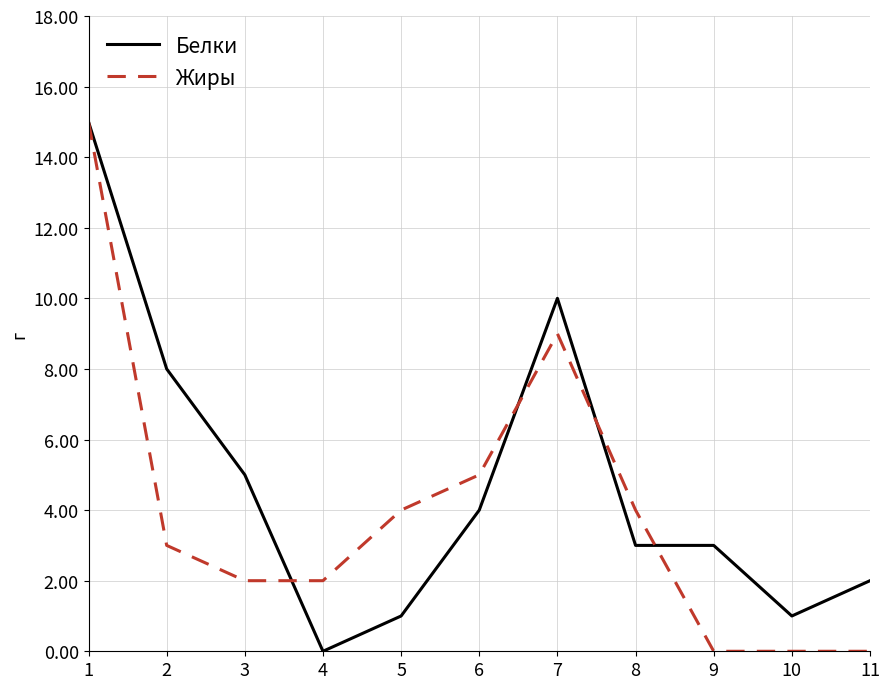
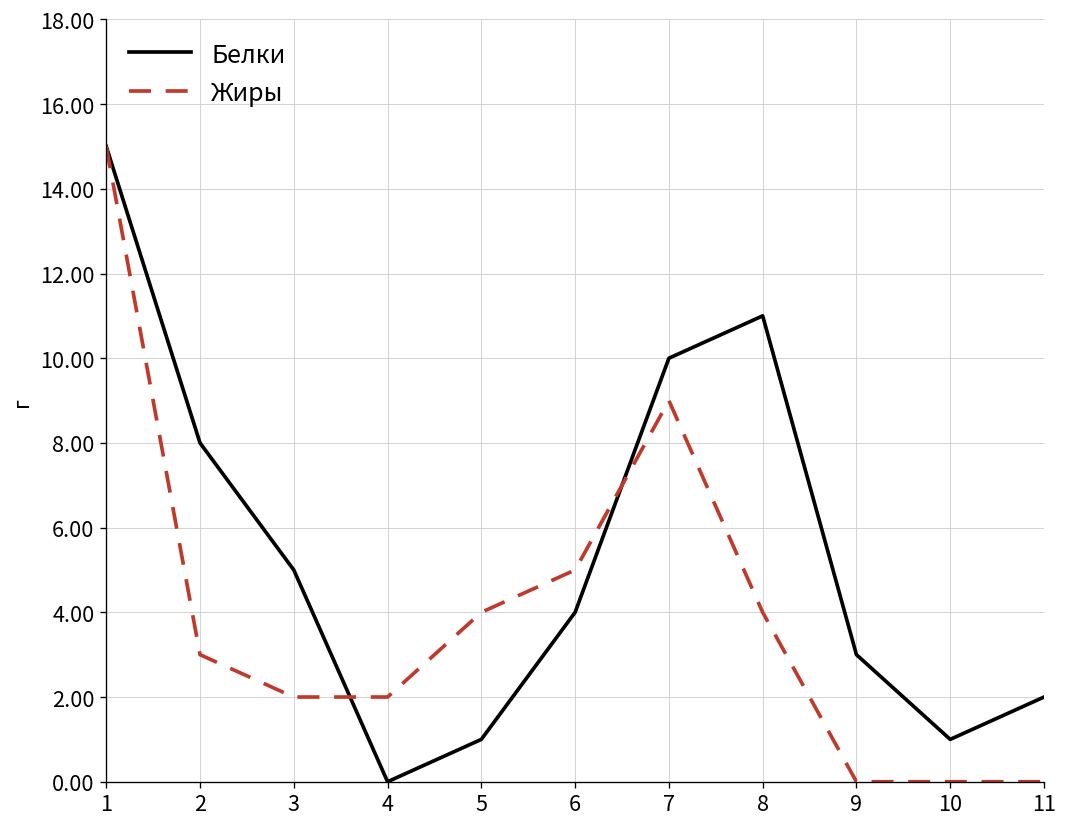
Белки, 8: 3 -> 11
